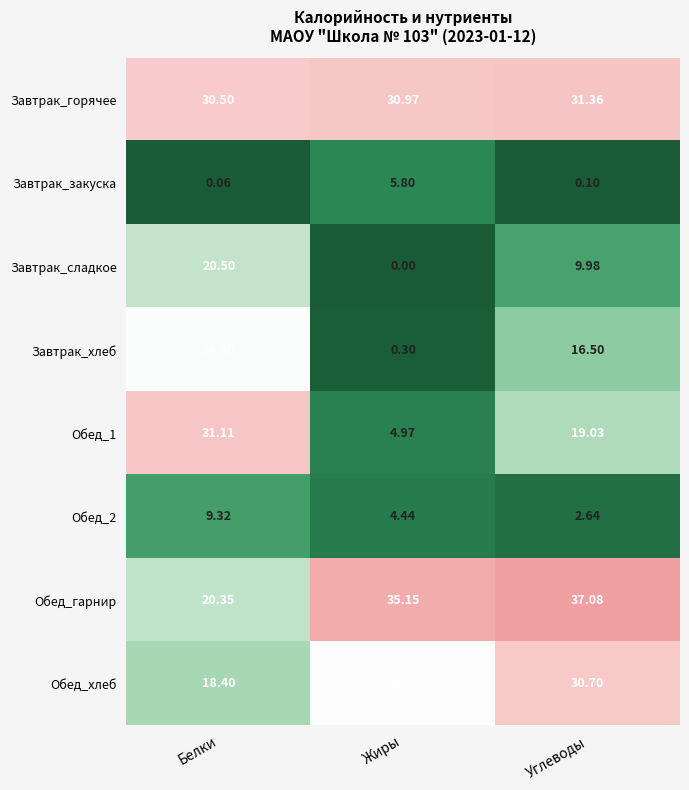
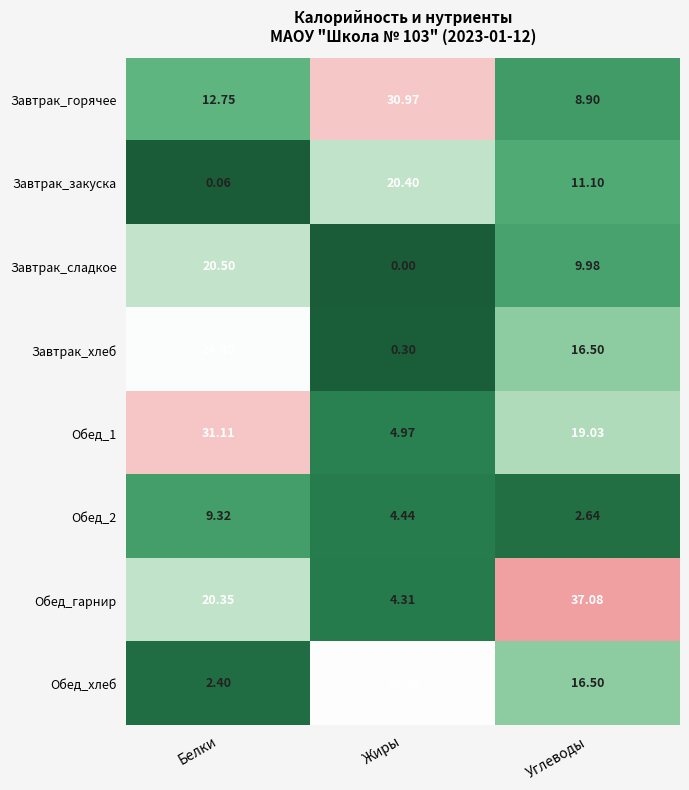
Завтрак_горячее, Белки: 30.50 -> 12.75
Завтрак_горячее, Углеводы: 31.36 -> 8.90
Завтрак_закуска, Жиры: 5.80 -> 20.40
Завтрак_закуска, Углеводы: 0.10 -> 11.10
Обед_гарнир, Жиры: 35.15 -> 4.31
Обед_хлеб, Белки: 18.40 -> 2.40
Обед_хлеб, Углеводы: 30.70 -> 16.50
